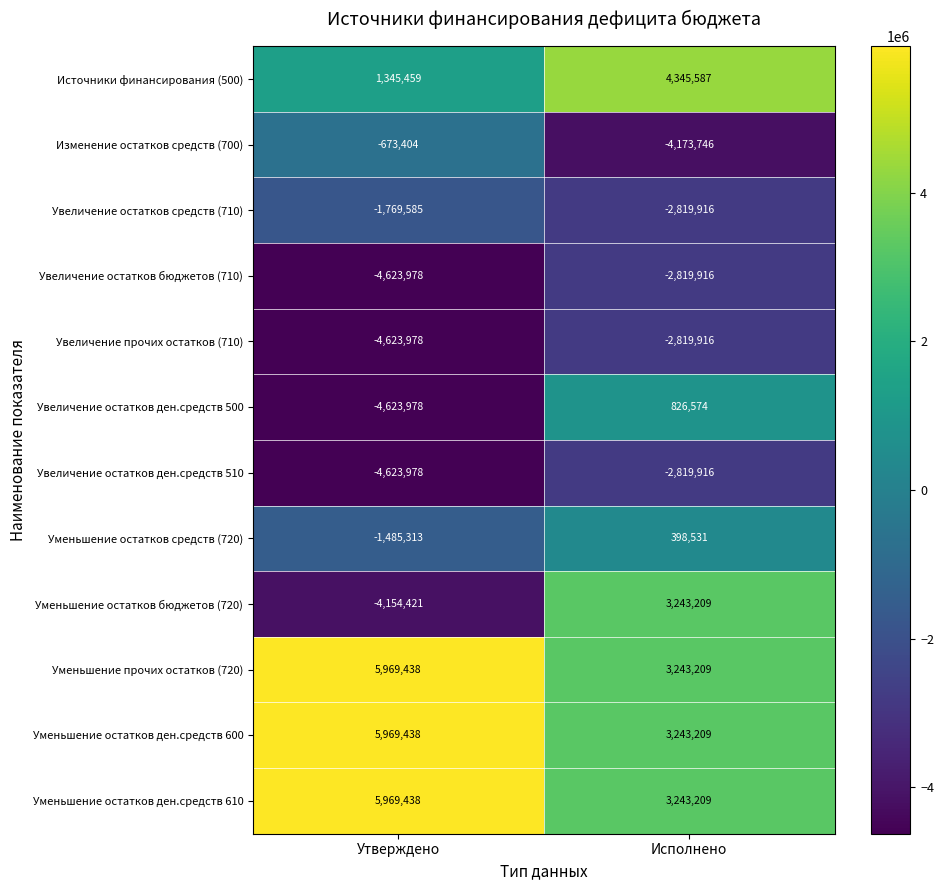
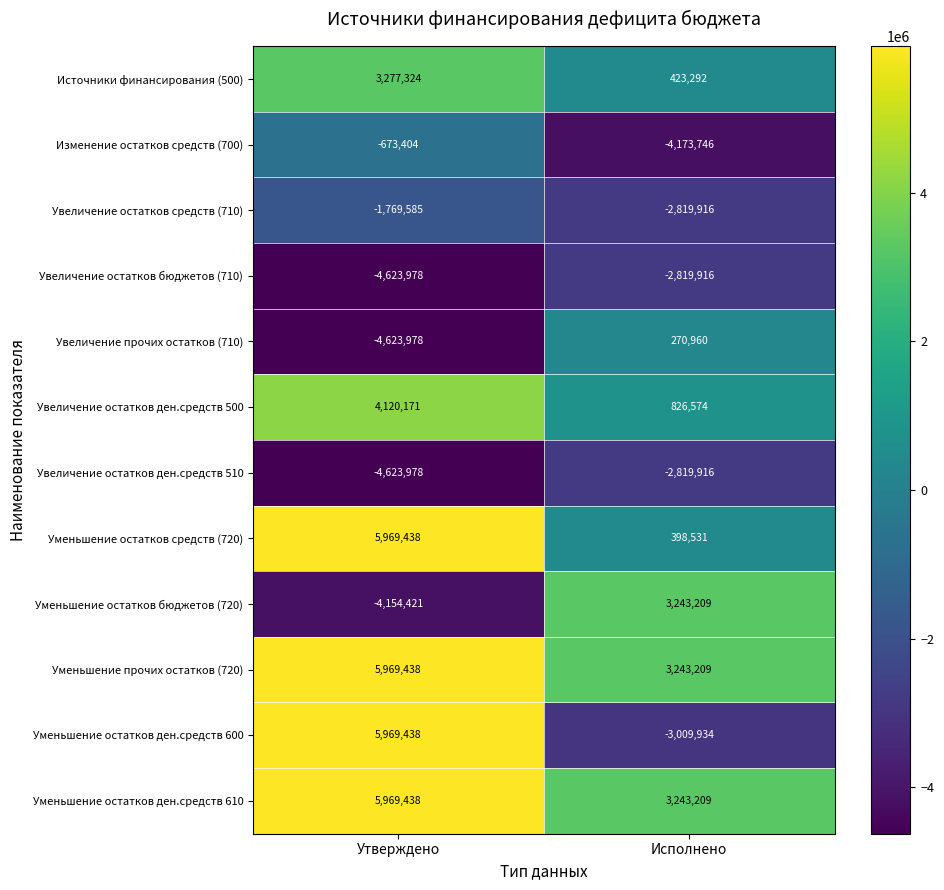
Источники финансирования (500), Утверждено: 1,345,459 -> 3,277,324
Источники финансирования (500), Исполнено: 4,345,587 -> 423,292
Увеличение прочих остатков (710), Исполнено: -2,819,916 -> 270,960
Увеличение остатков ден.средств 500, Утверждено: -4,623,978 -> 4,120,171
Уменьшение остатков средств (720), Утверждено: -1,485,313 -> 5,969,438
Уменьшение остатков ден.средств 600, Исполнено: 3,243,209 -> -3,009,934
